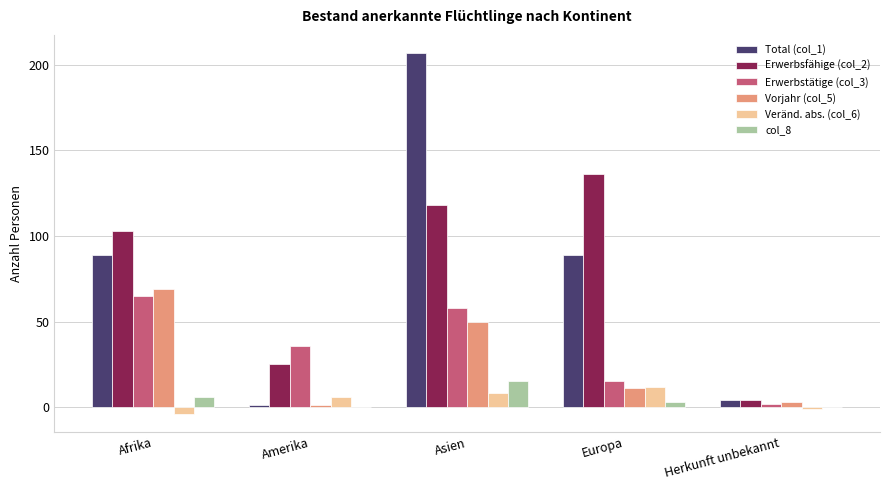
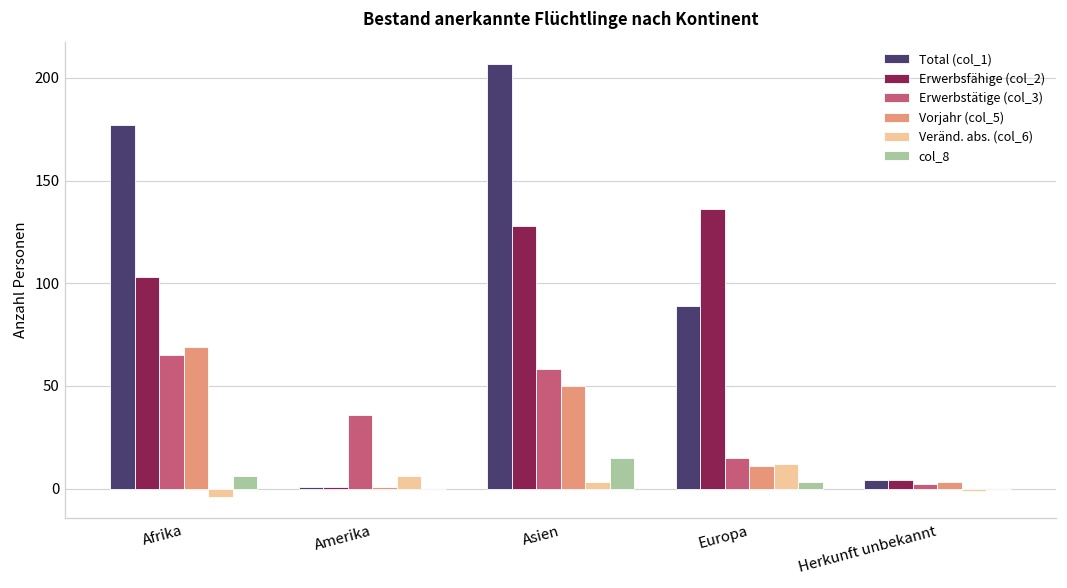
Total (col_1), Afrika: 89 -> 177
Erwerbsfähige (col_2), Amerika: 25 -> 1
Erwerbsfähige (col_2), Asien: 118 -> 128
Veränd. abs. (col_6), Asien: 8 -> 3
